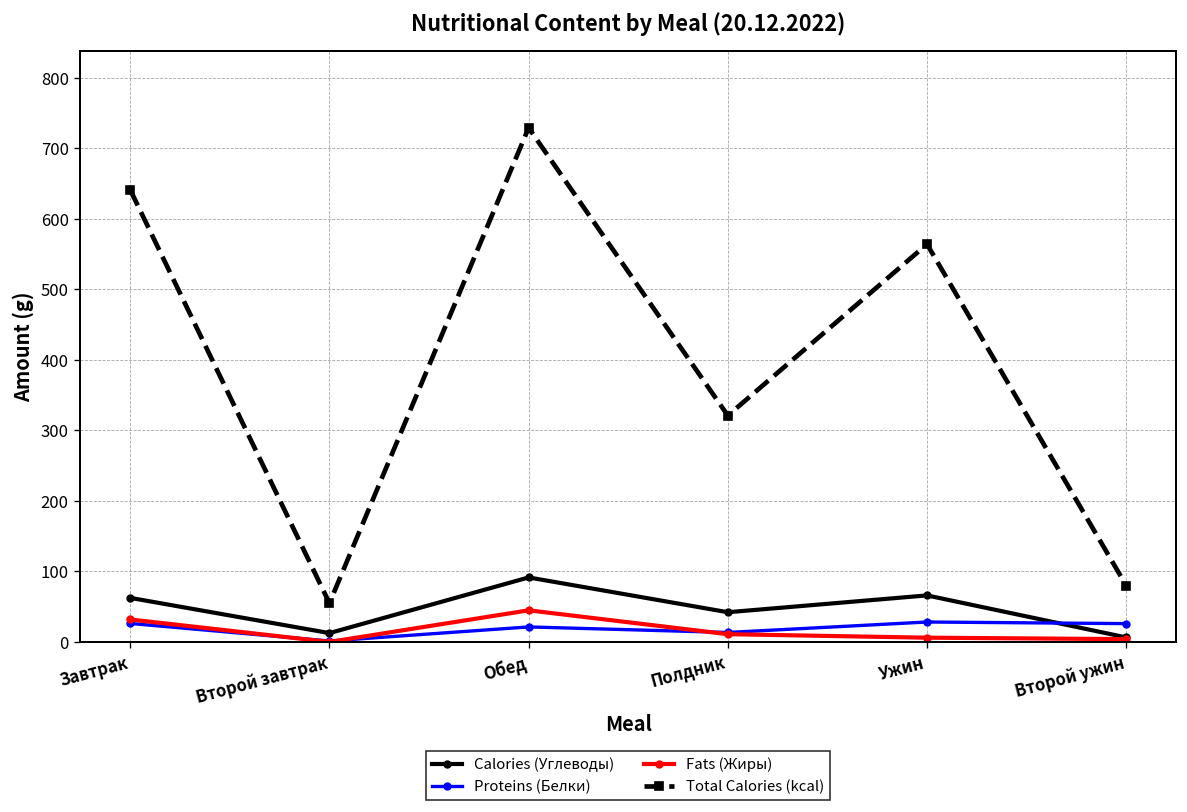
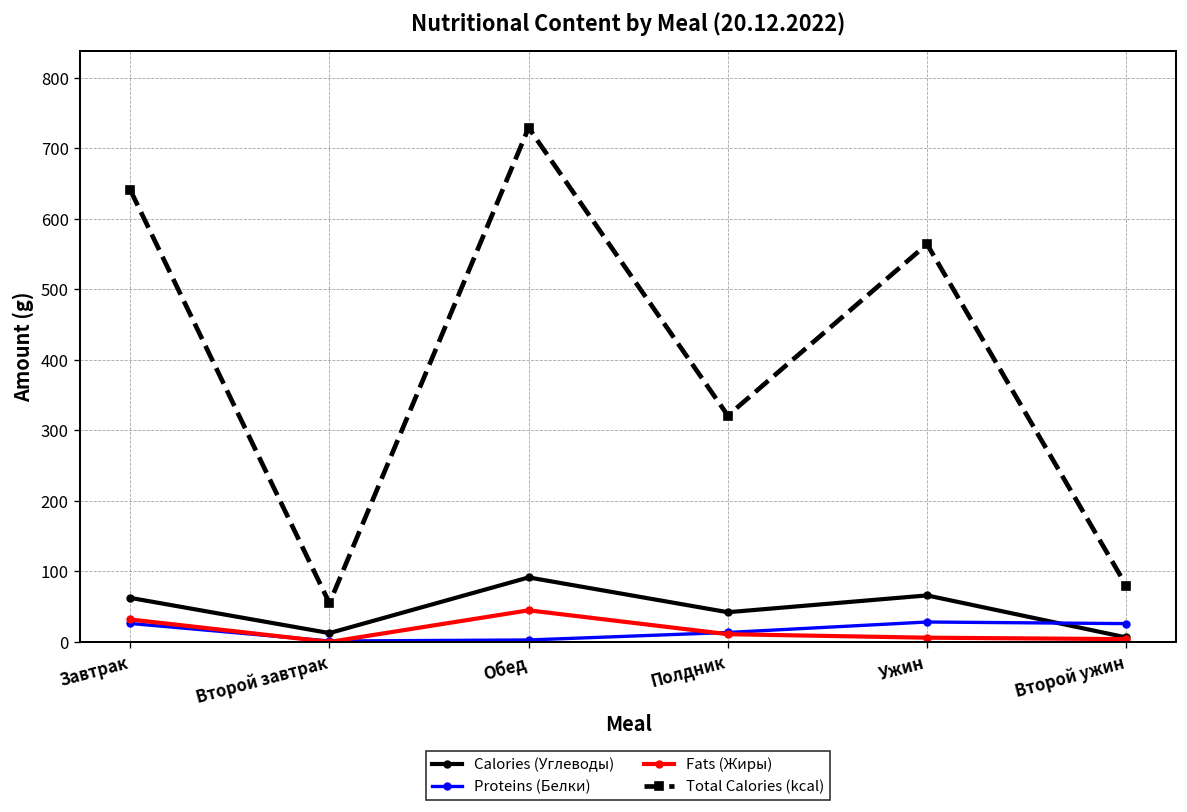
Proteins (Белки), Обед: 20 -> 0
